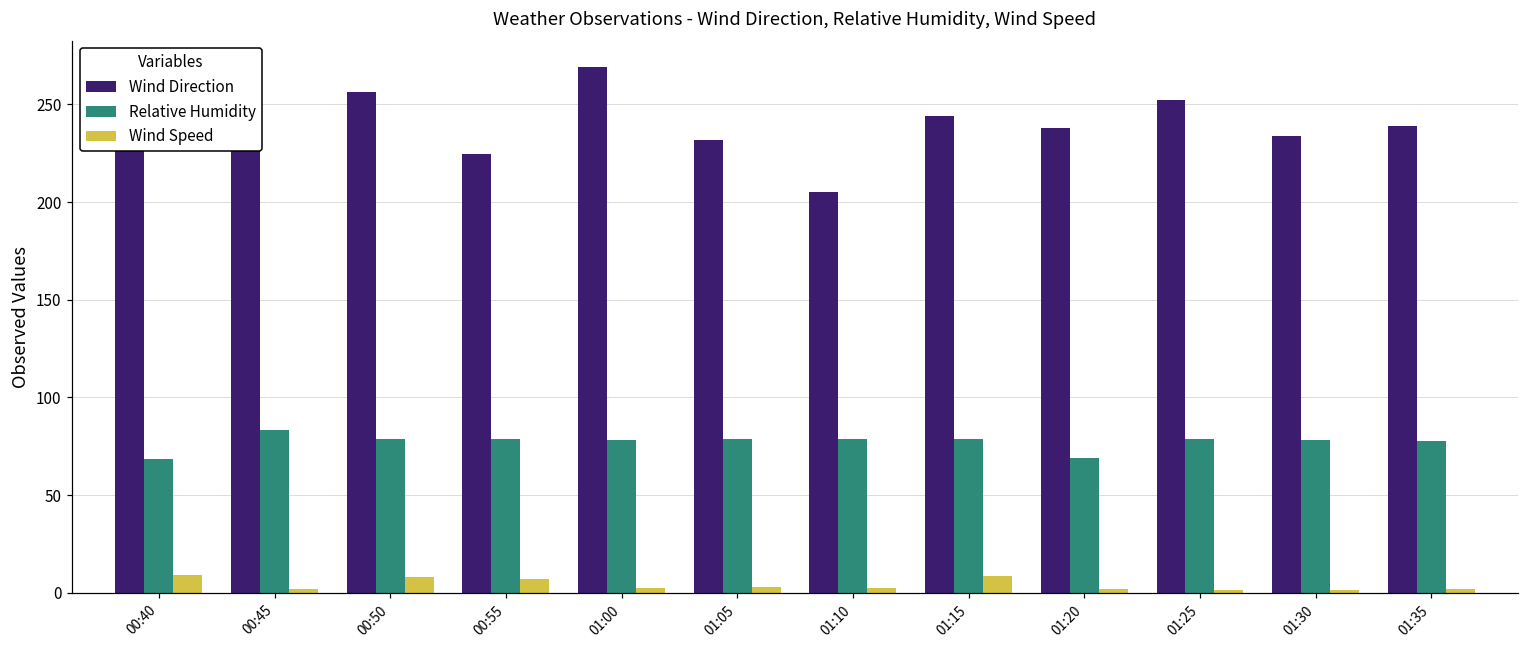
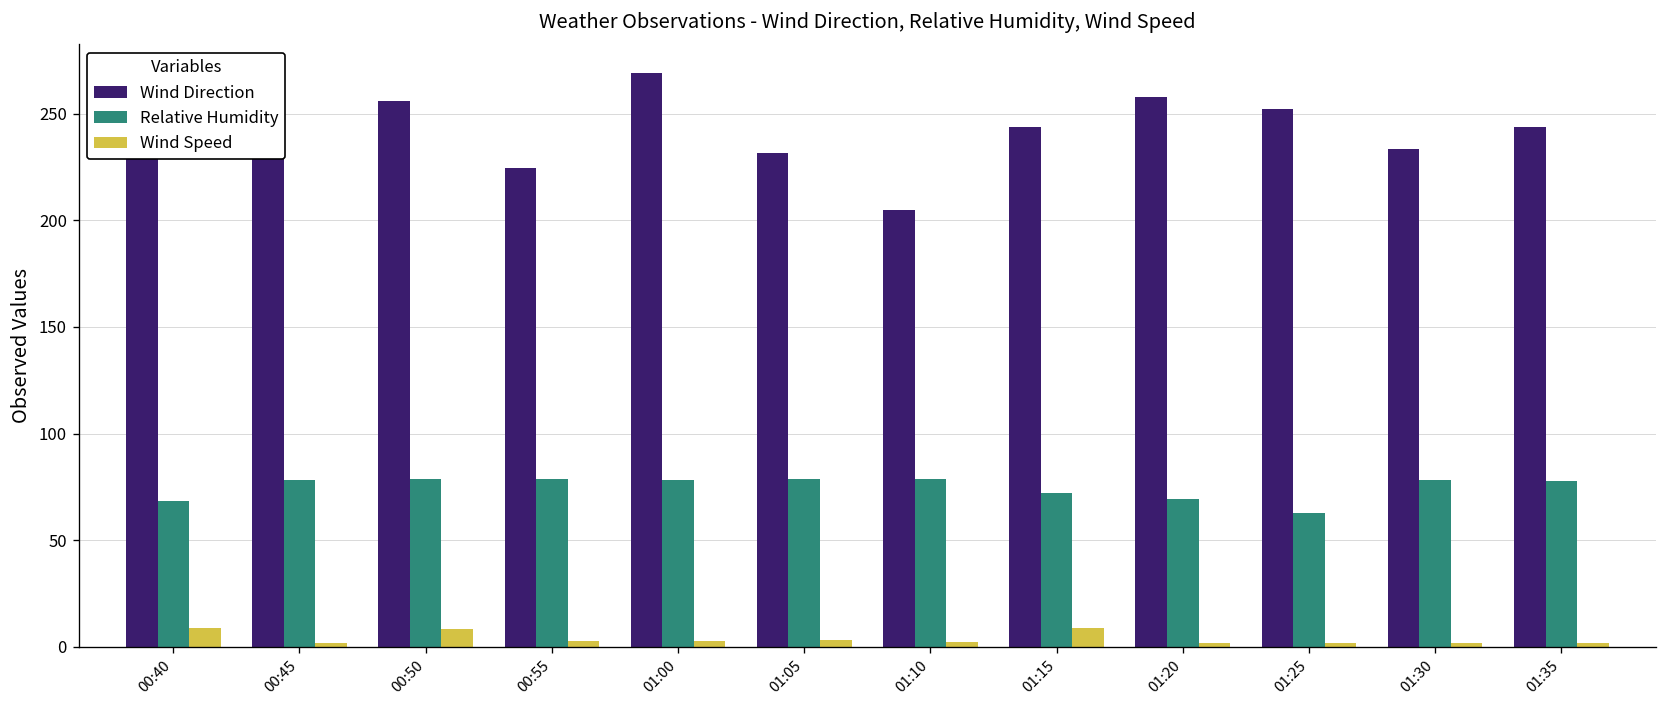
Relative Humidity, 00:45: 83 -> 78
Wind Speed, 00:55: 7 -> 2
Relative Humidity, 01:15: 79 -> 72
Wind Direction, 01:20: 238 -> 258
Relative Humidity, 01:25: 79 -> 63
Wind Direction, 01:35: 239 -> 244
